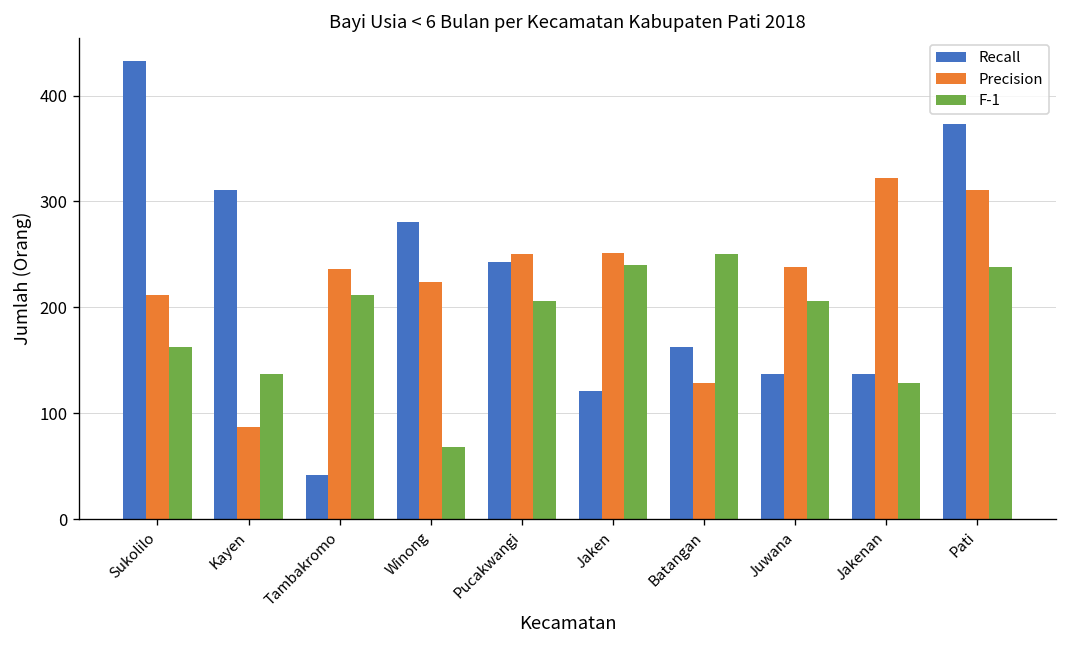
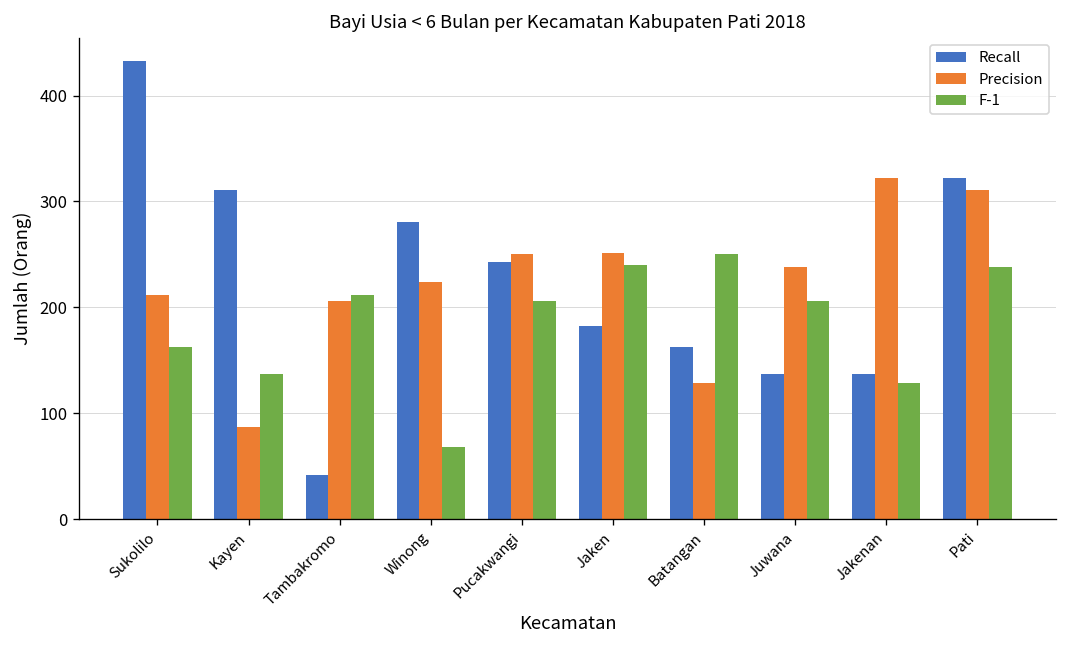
Precision, Tambakromo: 240 -> 210
Recall, Jaken: 120 -> 180
Recall, Pati: 370 -> 320
